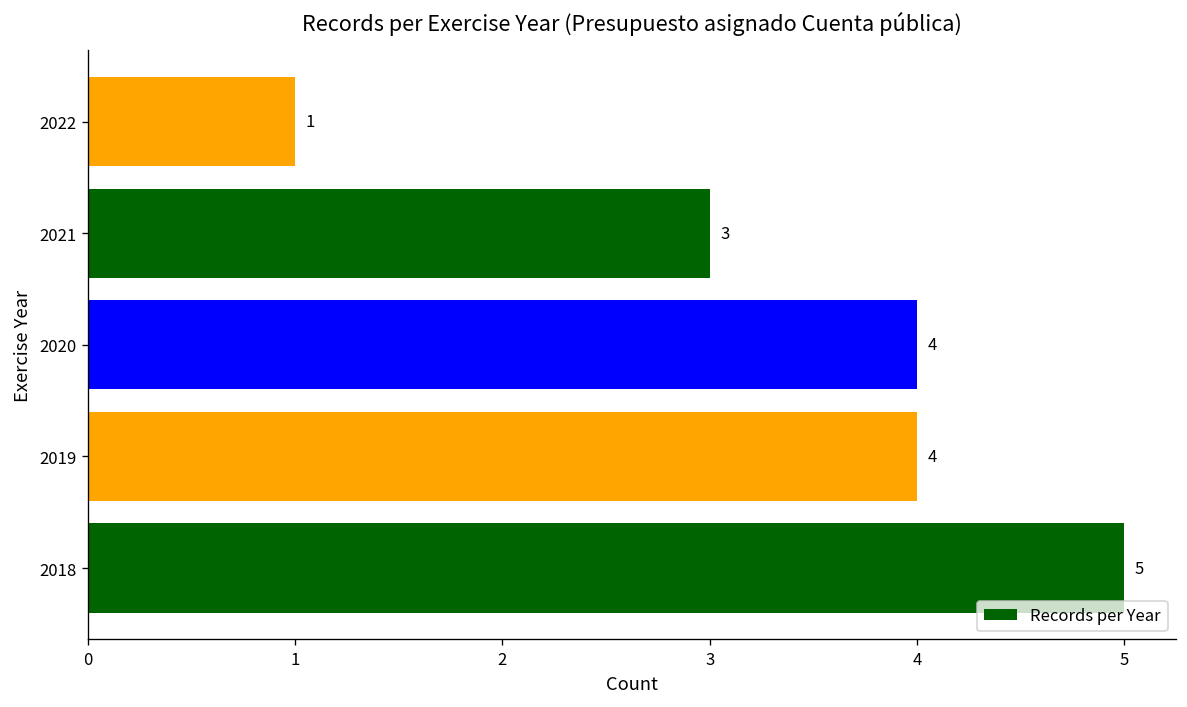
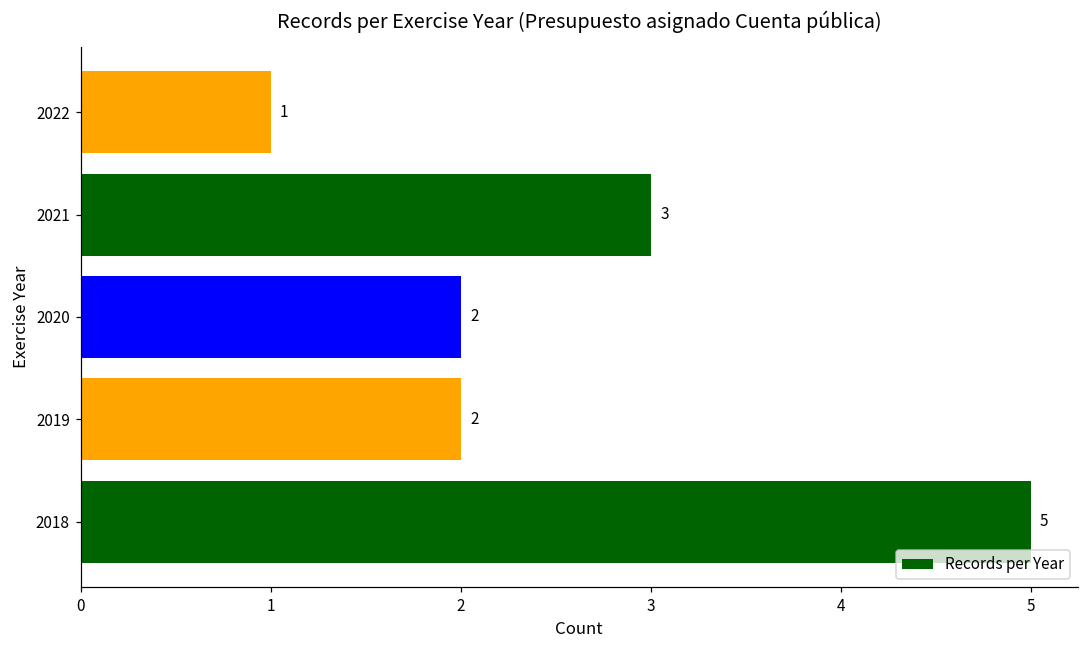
2020: 4 -> 2
2019: 4 -> 2
